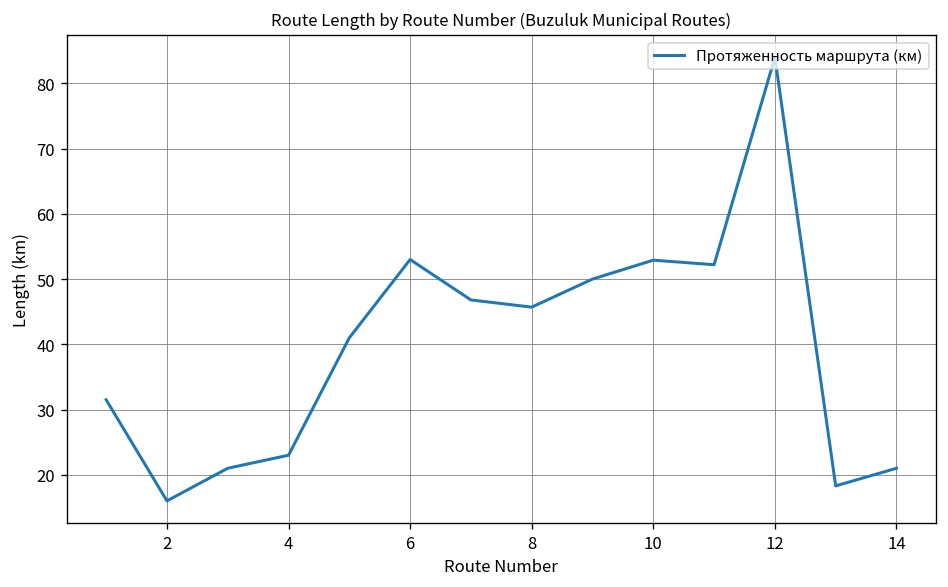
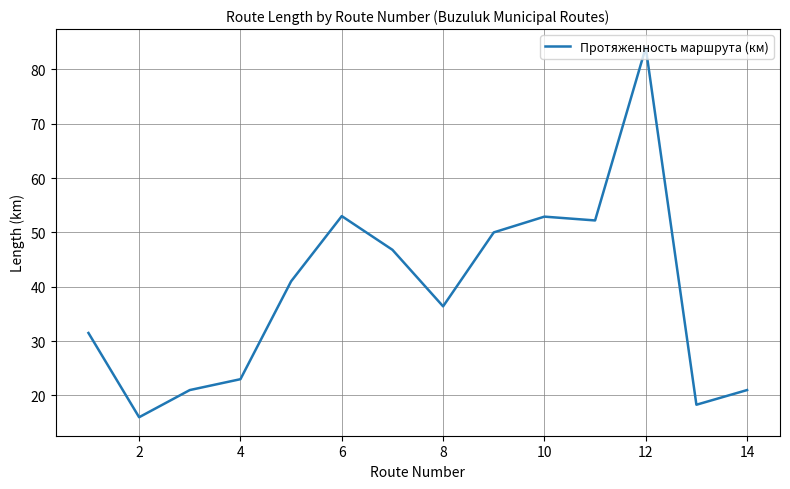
8: 46 -> 36
